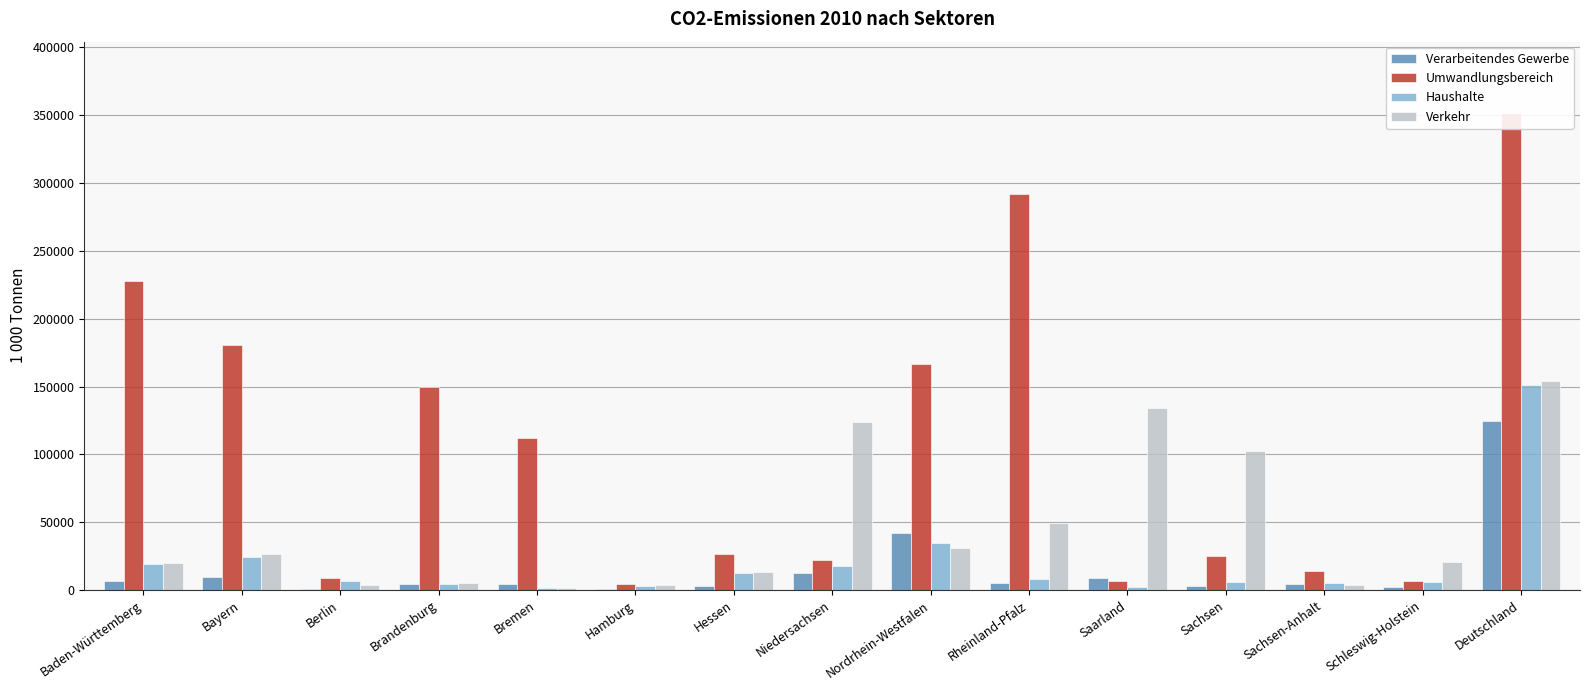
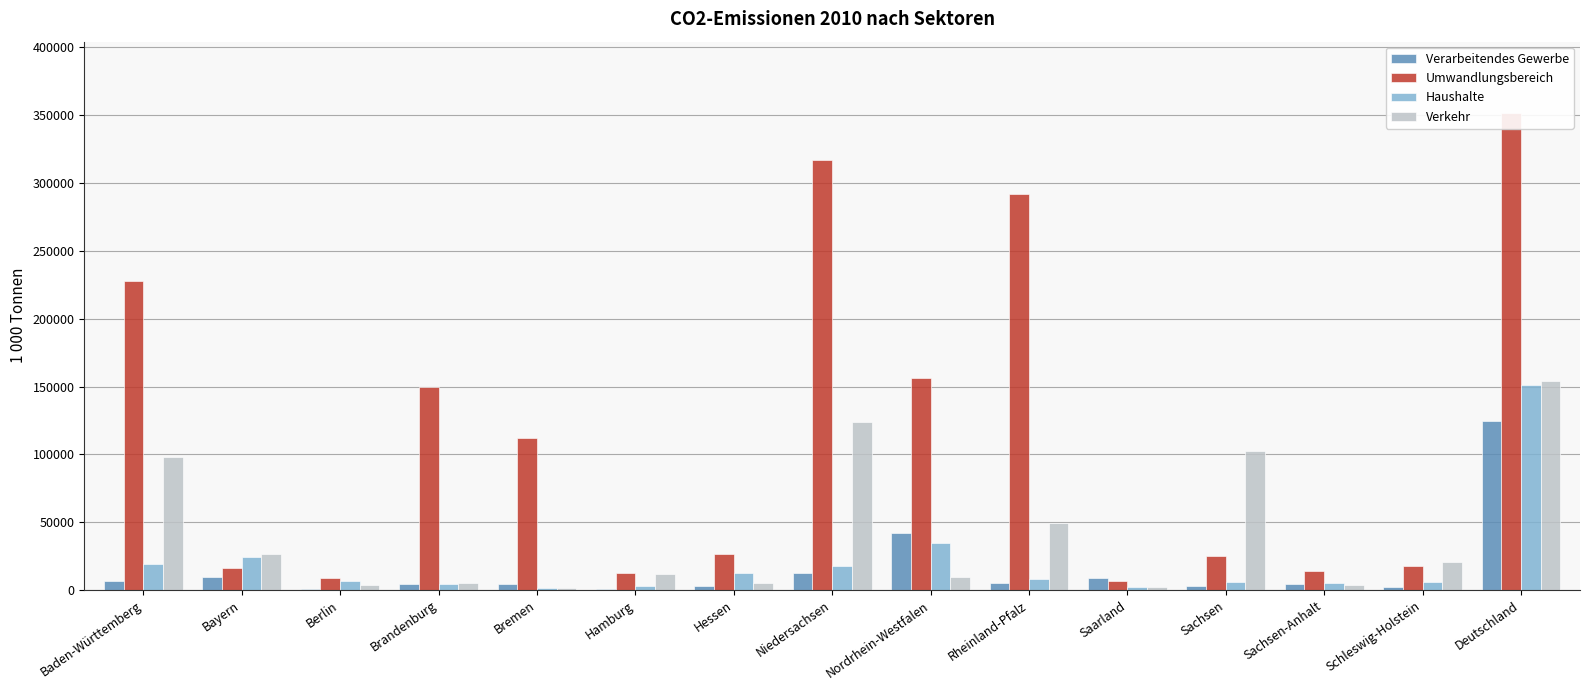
Verkehr, Baden-Württemberg: 20000 -> 98000
Umwandlungsbereich, Bayern: 181000 -> 16000
Umwandlungsbereich, Hamburg: 4000 -> 12000
Verkehr, Hamburg: 3000 -> 12000
Verkehr, Hessen: 13000 -> 5000
Umwandlungsbereich, Niedersachsen: 22000 -> 317000
Umwandlungsbereich, Nordrhein-Westfalen: 166000 -> 156000
Verkehr, Nordrhein-Westfalen: 31000 -> 9000
Verkehr, Saarland: 134000 -> 2000
Umwandlungsbereich, Schleswig-Holstein: 7000 -> 18000
